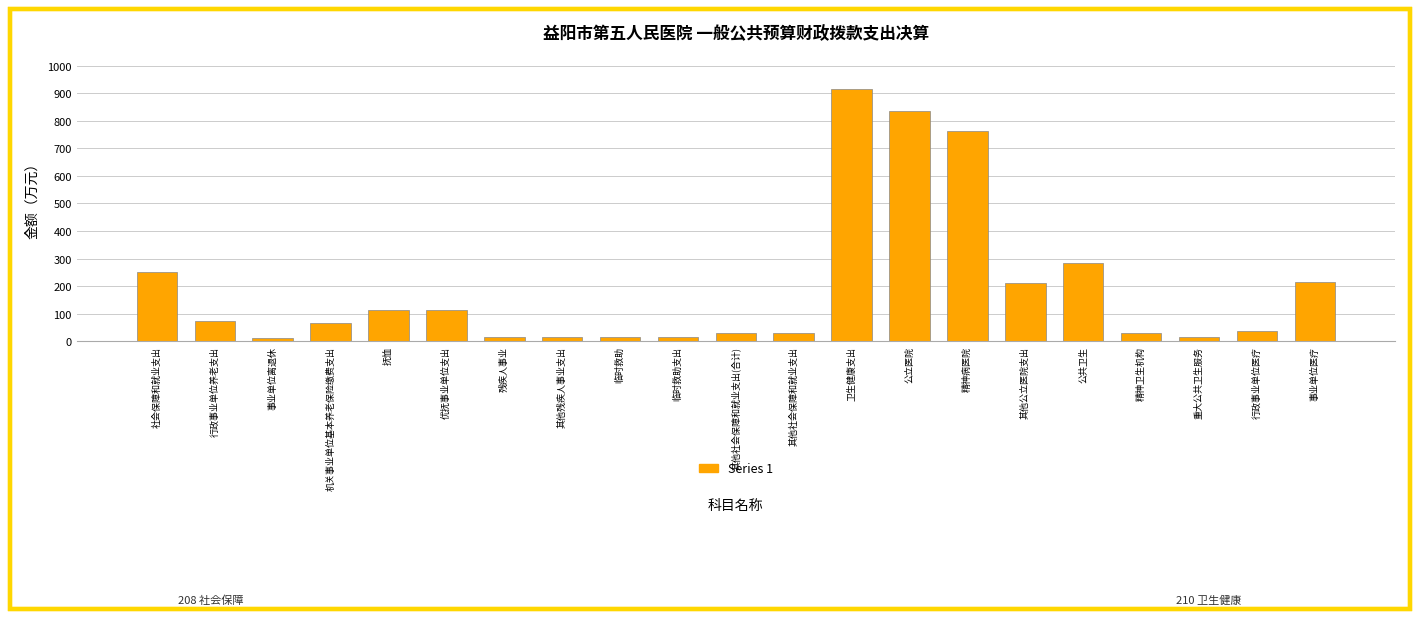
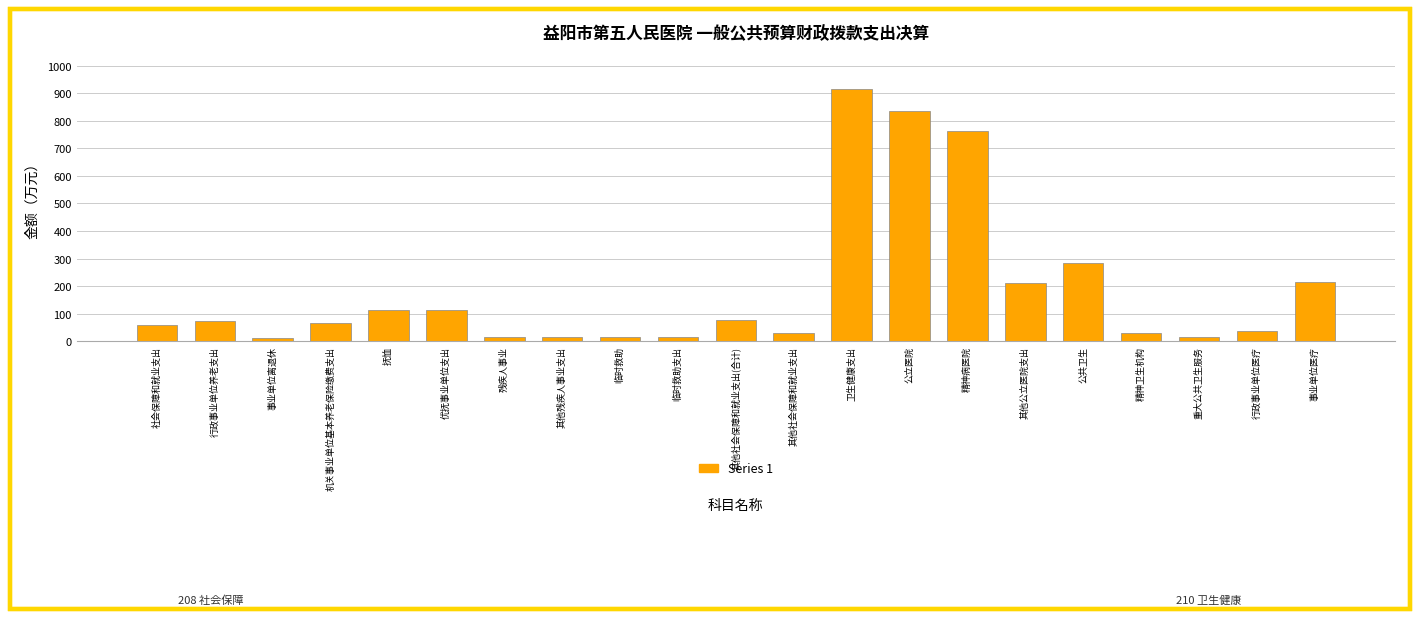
社会保障和就业支出: 250 -> 60
其他社会保障和就业支出(合计): 30 -> 80
